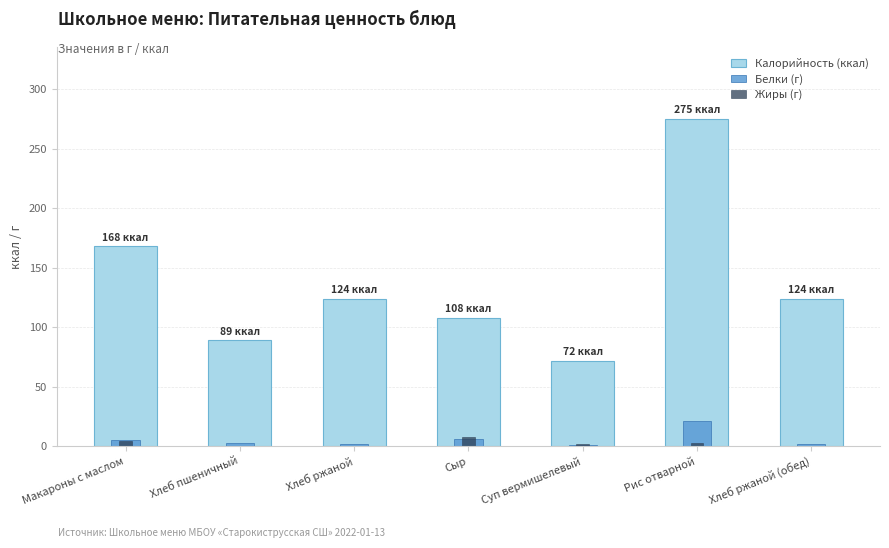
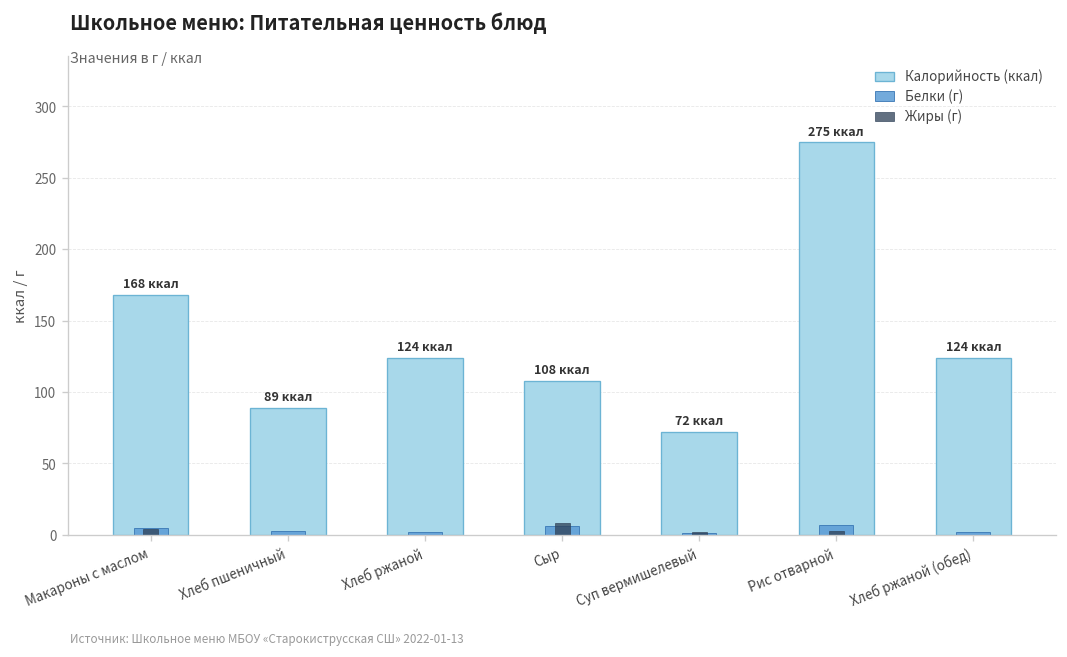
Белки (г), Рис отварной: 21 -> 7
